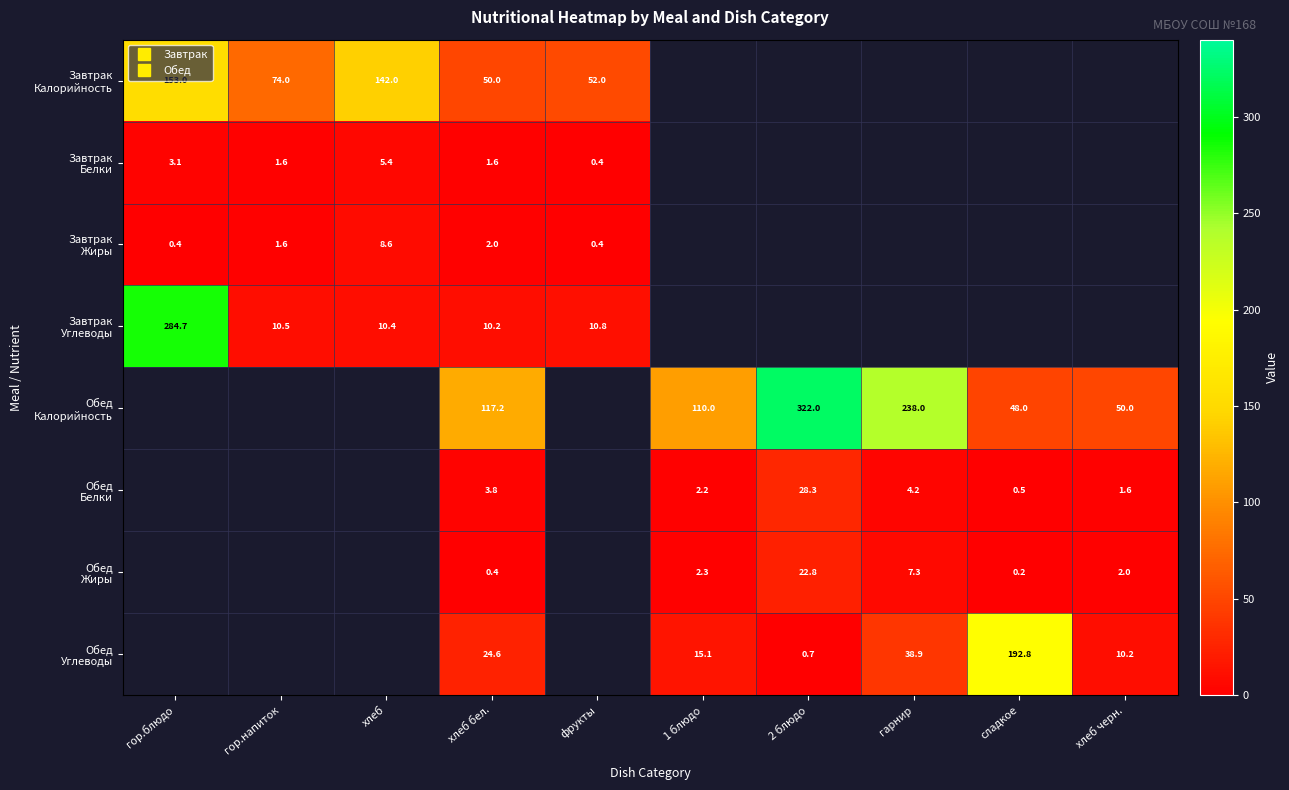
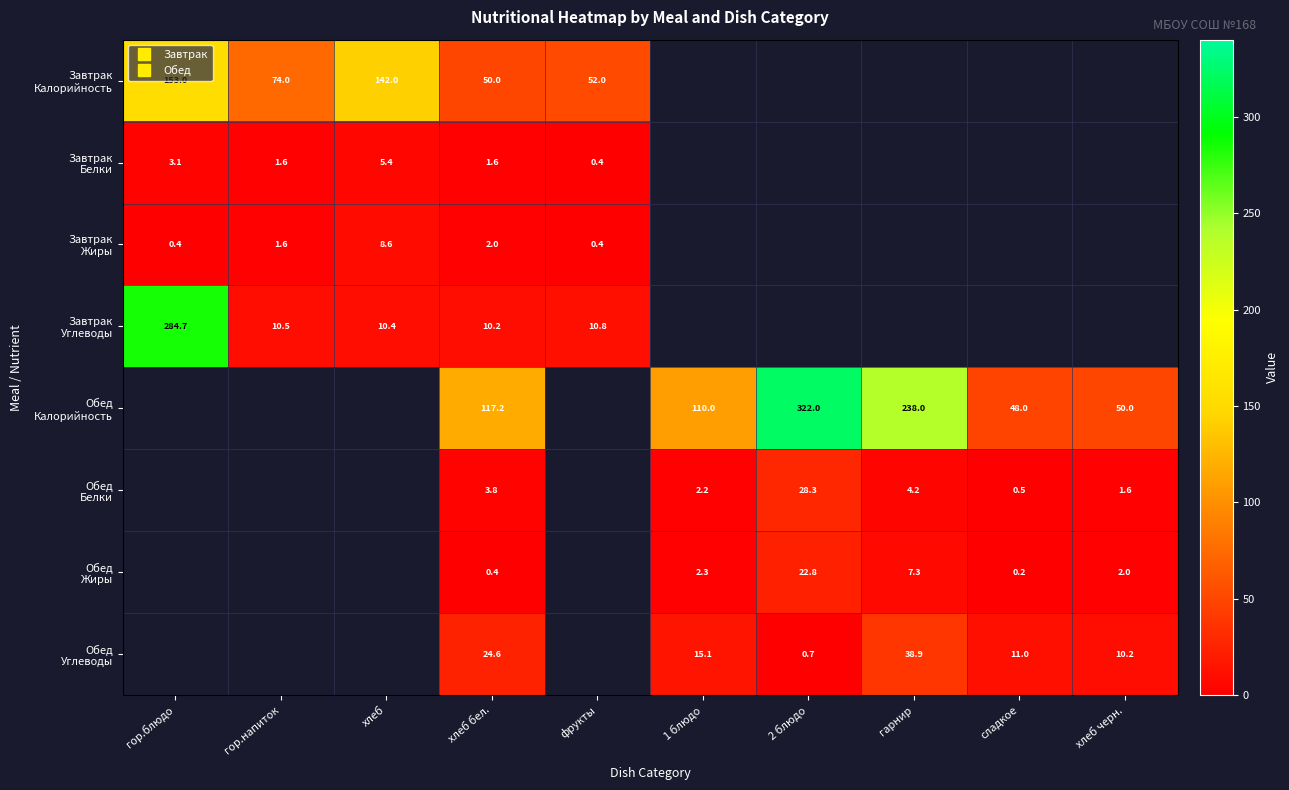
Обед Углеводы, сладкое: 192.8 -> 11.0
